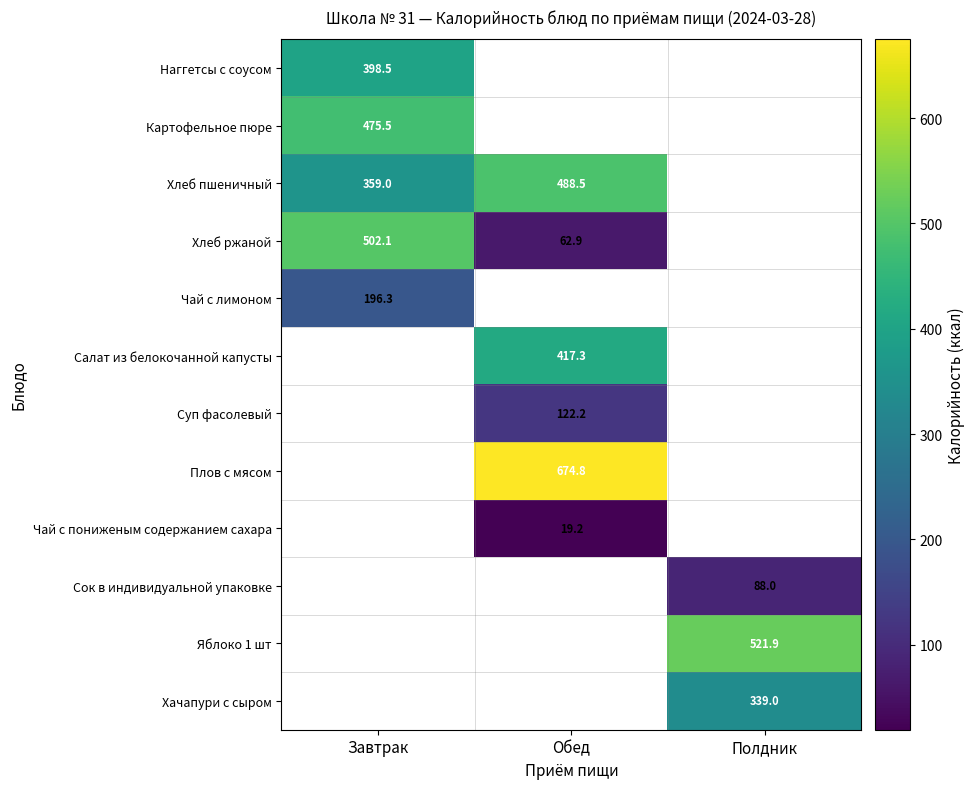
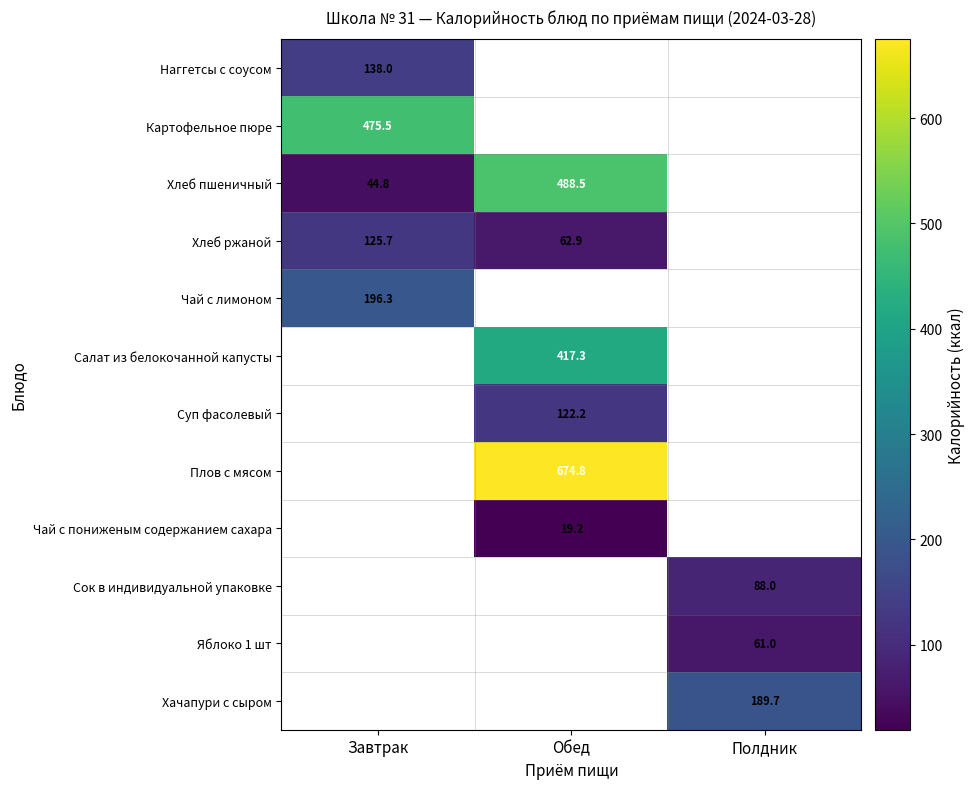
Наггетсы с соусом, Завтрак: 398.5 -> 138.0
Хлеб пшеничный, Завтрак: 359.0 -> 44.8
Хлеб ржаной, Завтрак: 502.1 -> 125.7
Яблоко 1 шт, Полдник: 521.9 -> 61.0
Хачапури с сыром, Полдник: 339.0 -> 189.7
